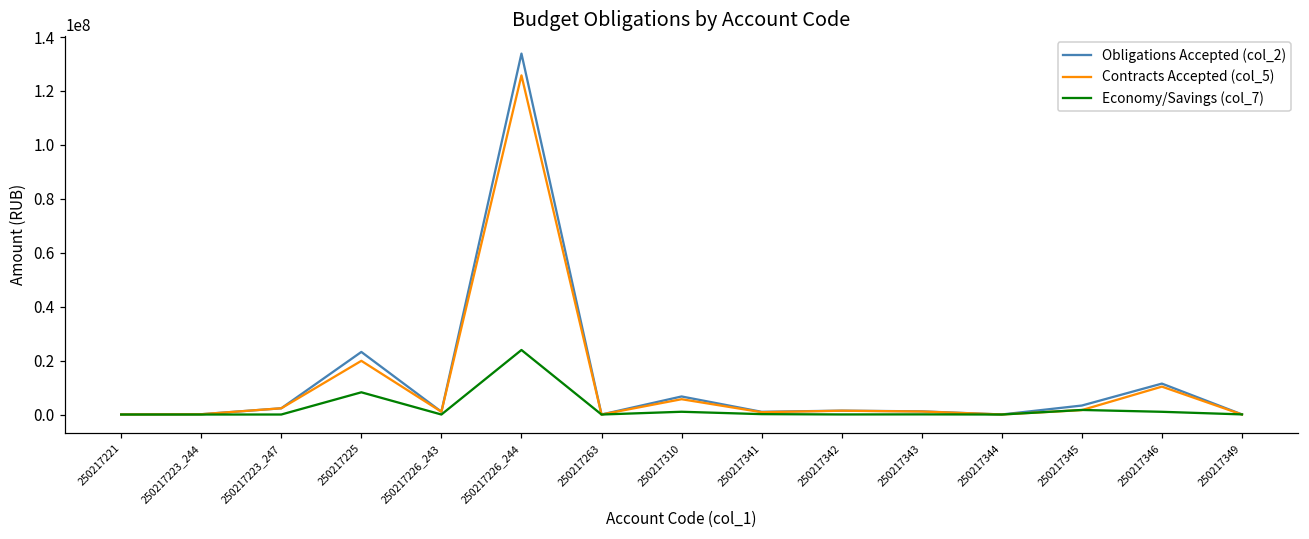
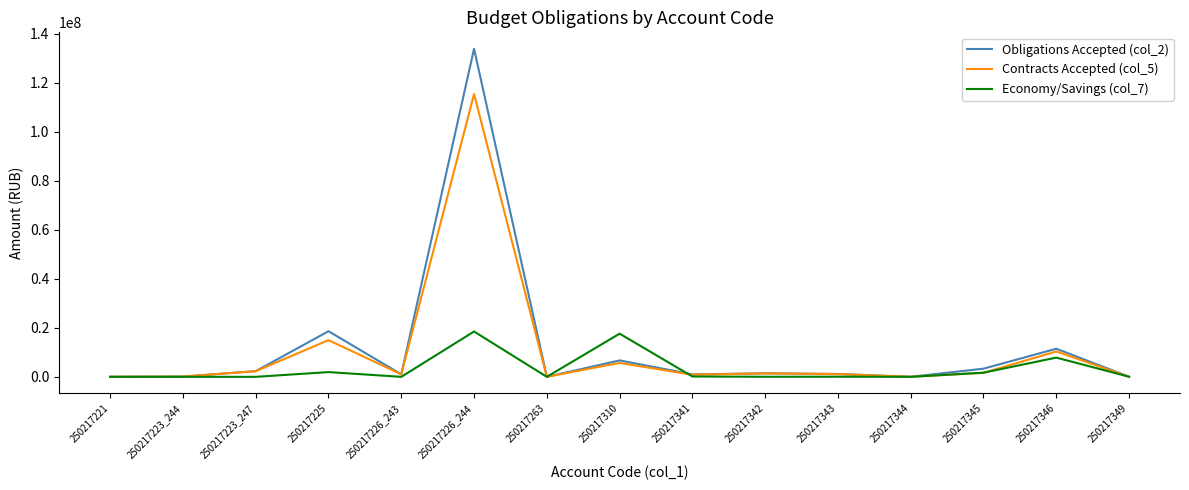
Obligations Accepted (col_2), 250217225: 23000000 -> 19000000
Contracts Accepted (col_5), 250217225: 20000000 -> 15000000
Economy/Savings (col_7), 250217225: 8000000 -> 2000000
Contracts Accepted (col_5), 250217226_244: 126000000 -> 115000000
Economy/Savings (col_7), 250217226_244: 24000000 -> 18000000
Economy/Savings (col_7), 250217310: 1000000 -> 18000000
Economy/Savings (col_7), 250217346: 1000000 -> 8000000
